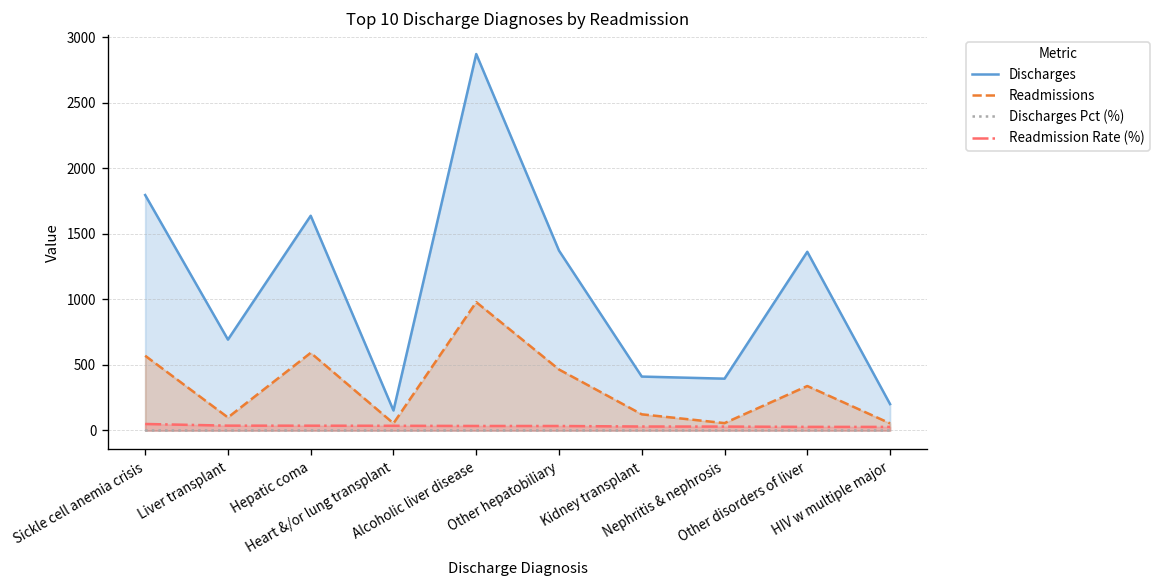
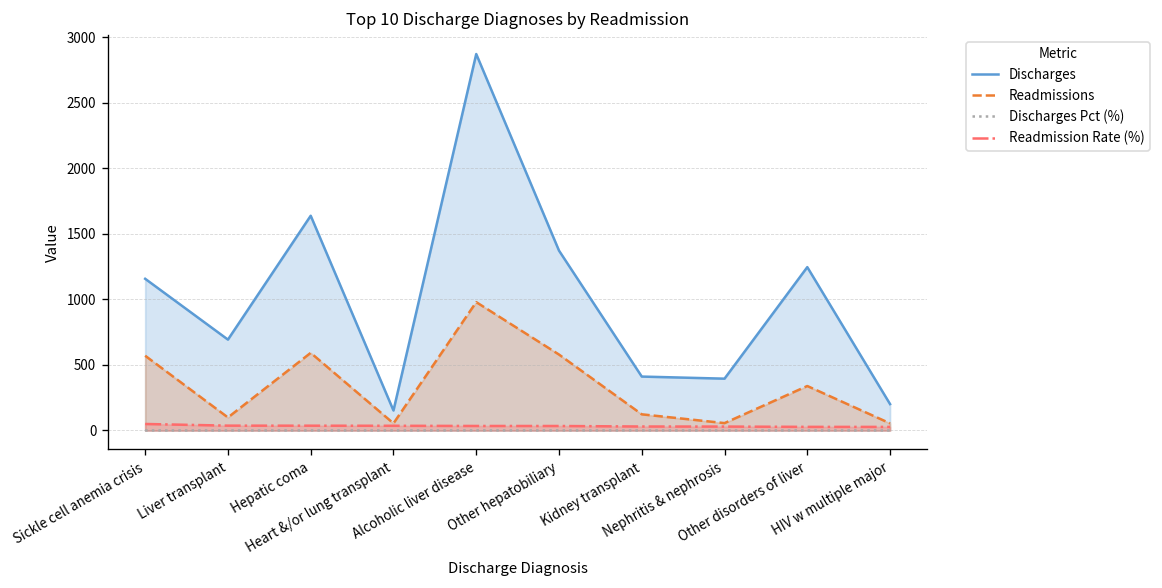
Discharges, Sickle cell anemia crisis: 1800 -> 1160
Readmissions, Other hepatobiliary: 470 -> 580
Discharges, Other disorders of liver: 1360 -> 1250
